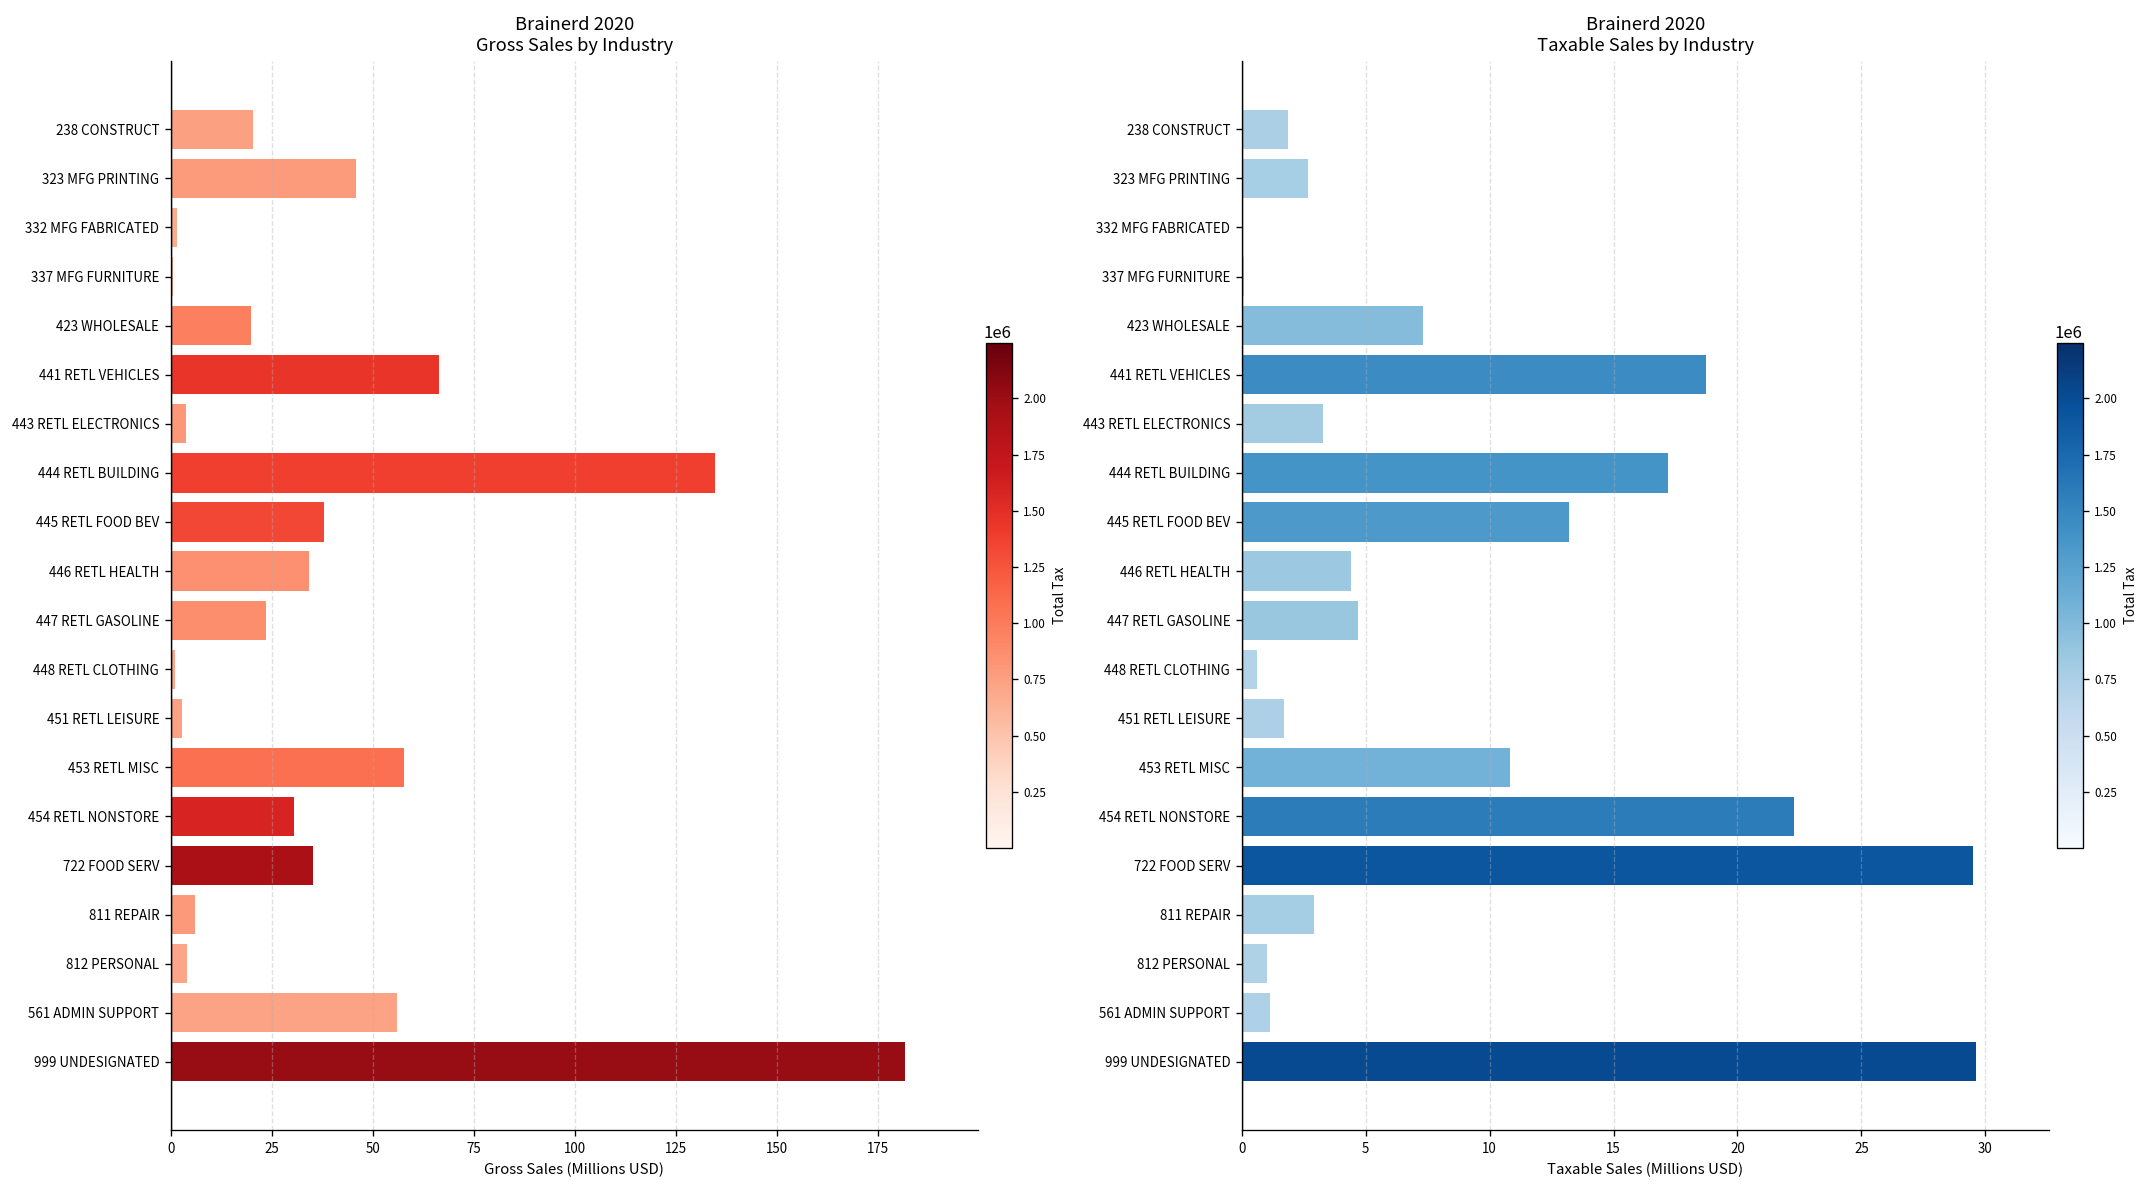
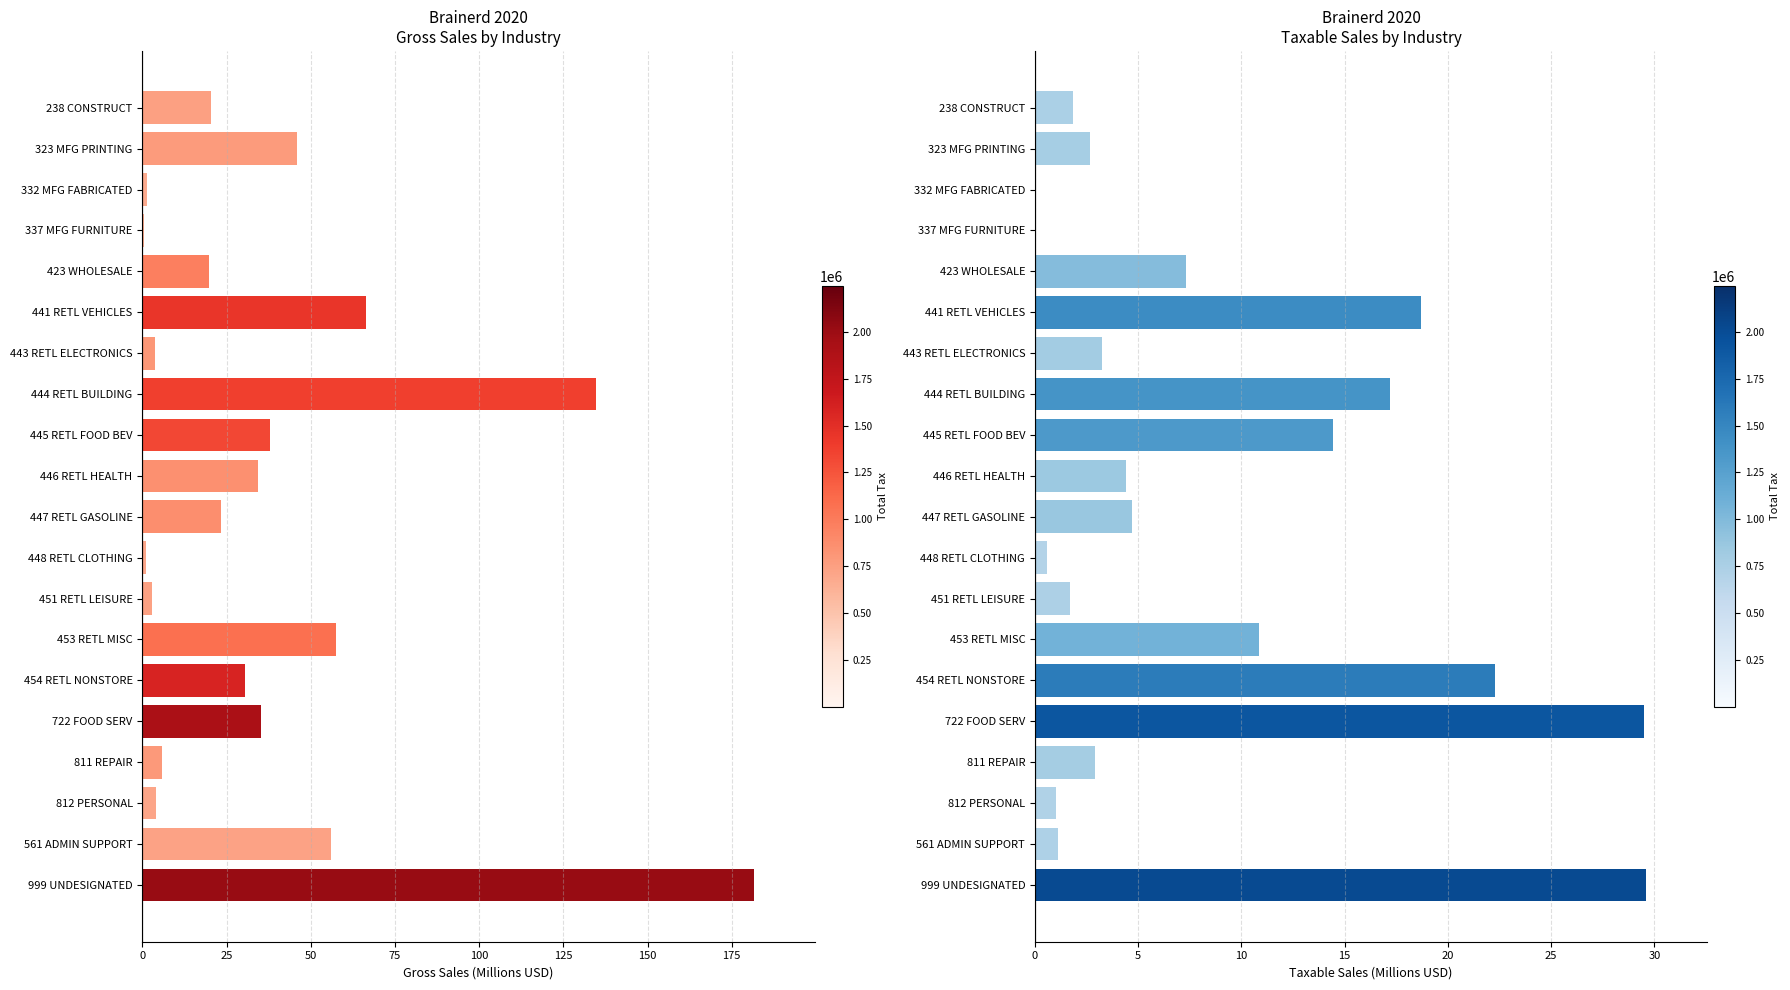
Brainerd 2020 Taxable Sales by Industry, 445 RETL FOOD BEV: 13.2 -> 14.4
